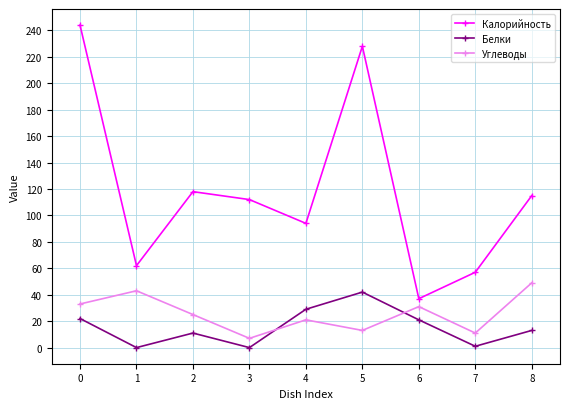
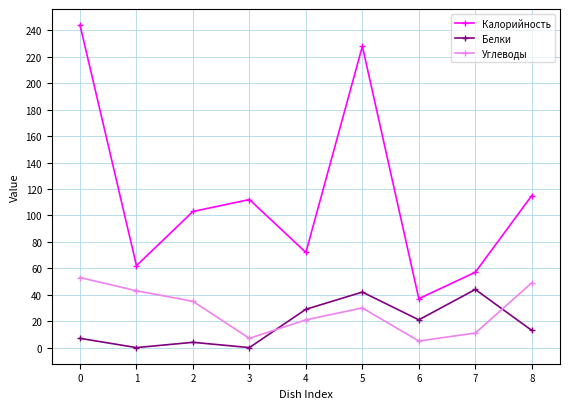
Белки, 0: 22 -> 7
Углеводы, 0: 33 -> 53
Калорийность, 2: 118 -> 103
Белки, 2: 11 -> 4
Углеводы, 2: 25 -> 35
Калорийность, 4: 94 -> 72
Углеводы, 5: 13 -> 30
Углеводы, 6: 31 -> 5
Белки, 7: 1 -> 44
